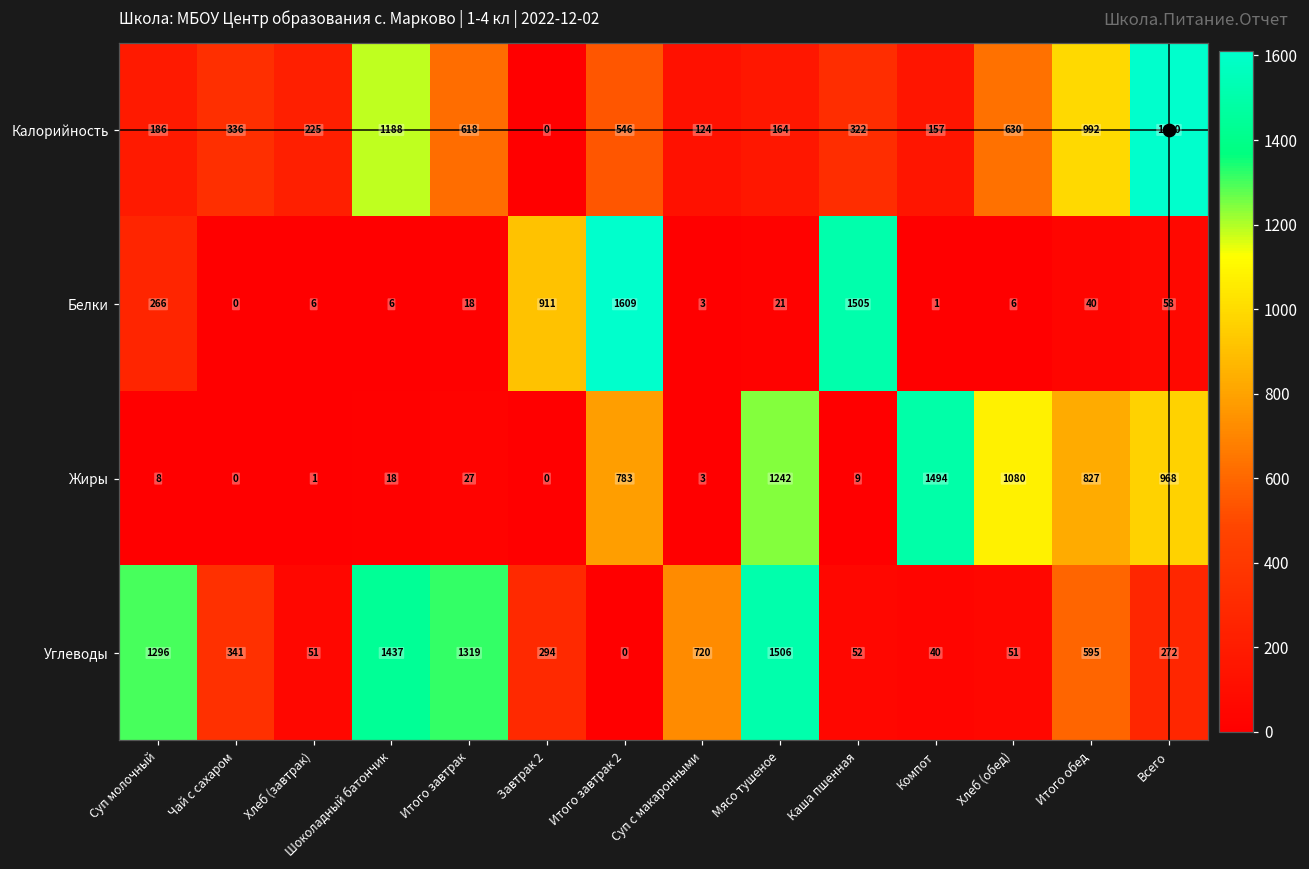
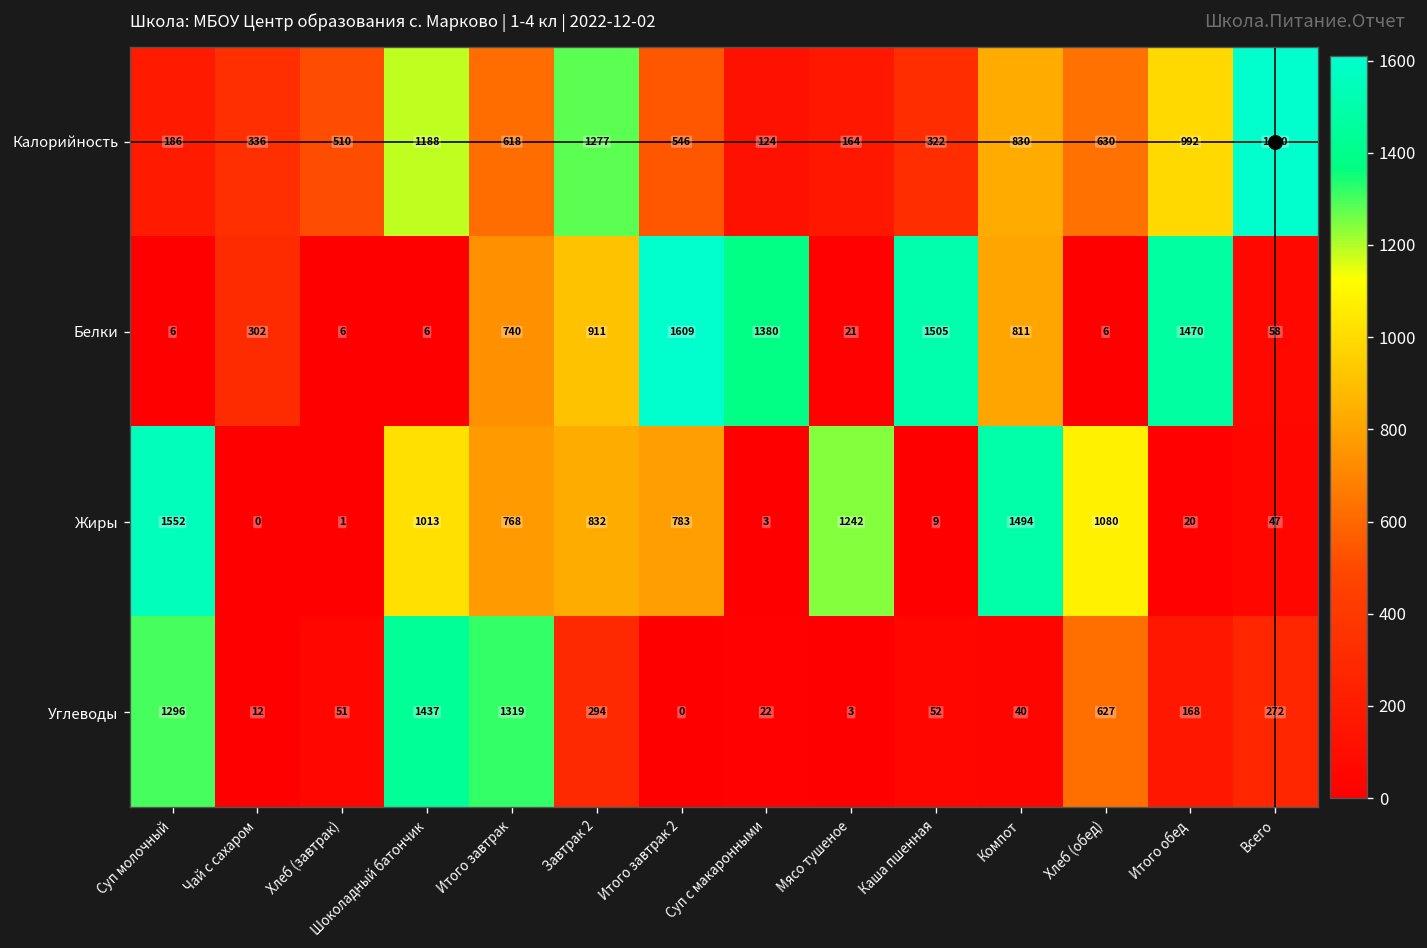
Калорийность, Хлеб (завтрак): 225 -> 510
Калорийность, Завтрак 2: 0 -> 1277
Калорийность, Компот: 157 -> 830
Белки, Суп молочный: 266 -> 6
Белки, Чай с сахаром: 0 -> 302
Белки, Итого завтрак: 18 -> 740
Белки, Суп с макаронными: 3 -> 1380
Белки, Компот: 1 -> 811
Белки, Итого обед: 40 -> 1470
Жиры, Суп молочный: 8 -> 1552
Жиры, Шоколадный батончик: 18 -> 1013
Жиры, Итого завтрак: 27 -> 768
Жиры, Завтрак 2: 0 -> 832
Жиры, Итого обед: 827 -> 20
Жиры, Всего: 968 -> 47
Углеводы, Чай с сахаром: 341 -> 12
Углеводы, Суп с макаронными: 720 -> 22
Углеводы, Мясо тушеное: 1506 -> 3
Углеводы, Хлеб (обед): 51 -> 627
Углеводы, Итого обед: 595 -> 168
